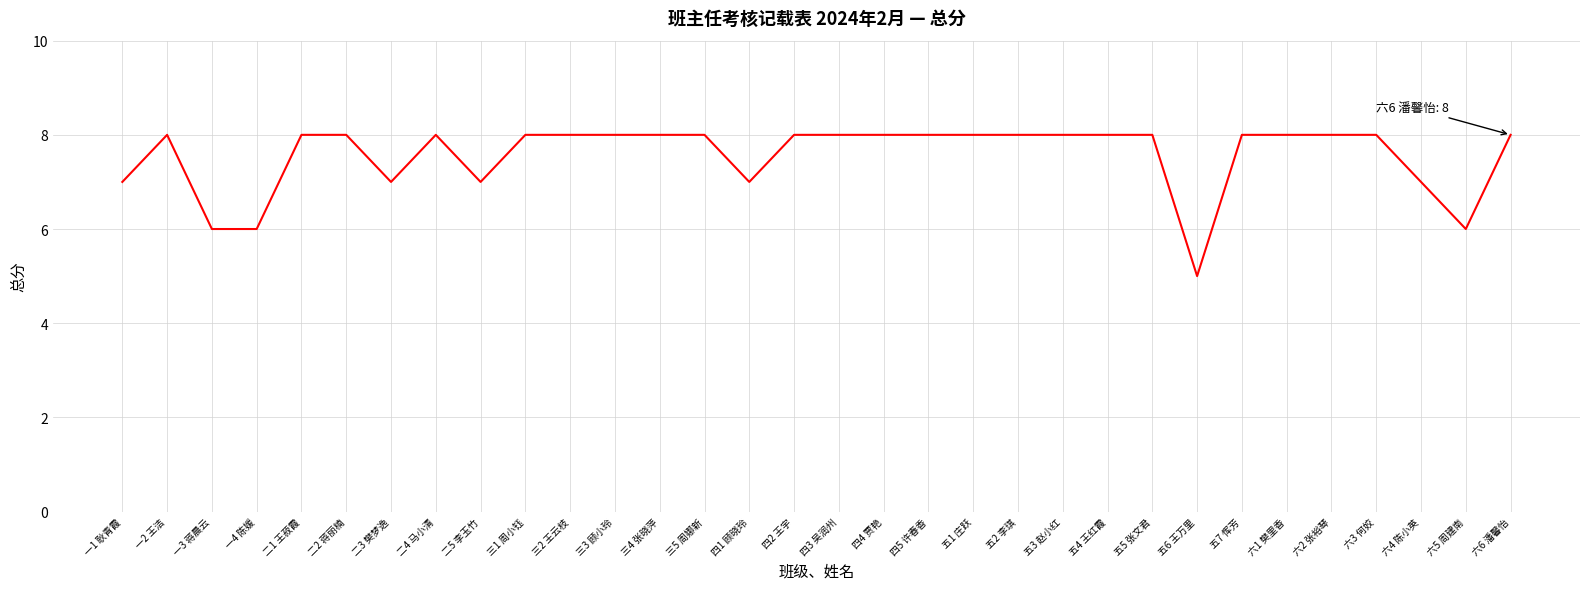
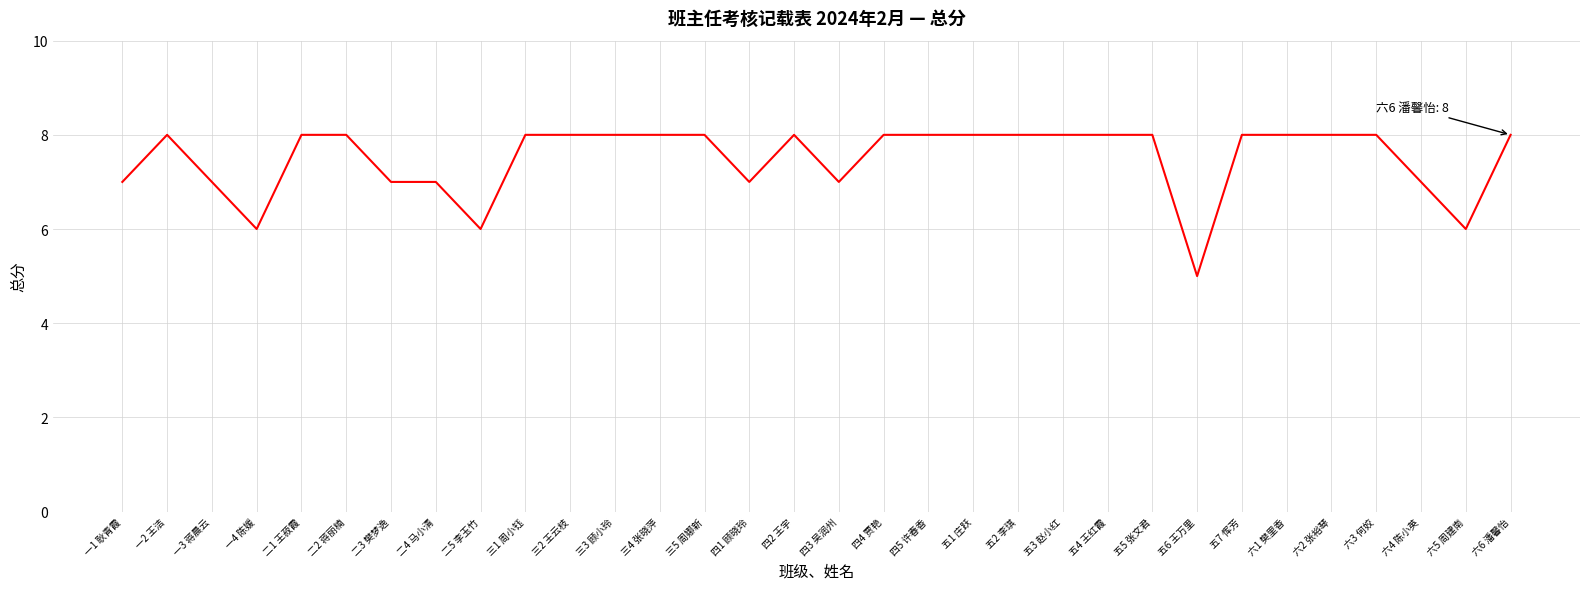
一3 蒋晨云: 6 -> 7
二4 马小清: 8 -> 7
二5 李玉竹: 7 -> 6
四3 吴润州: 8 -> 7
